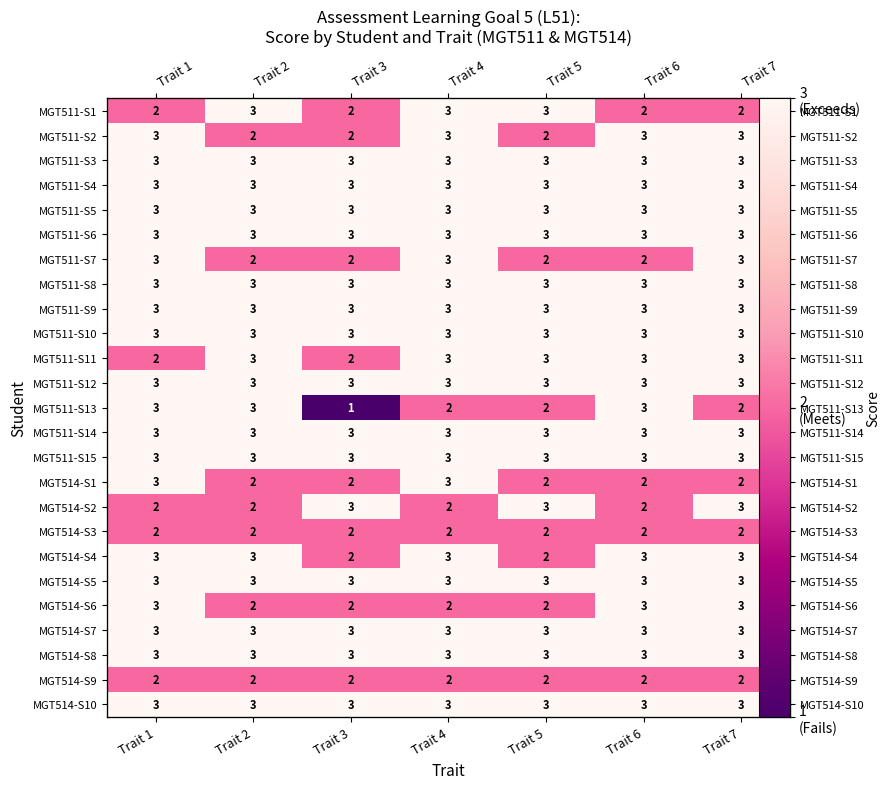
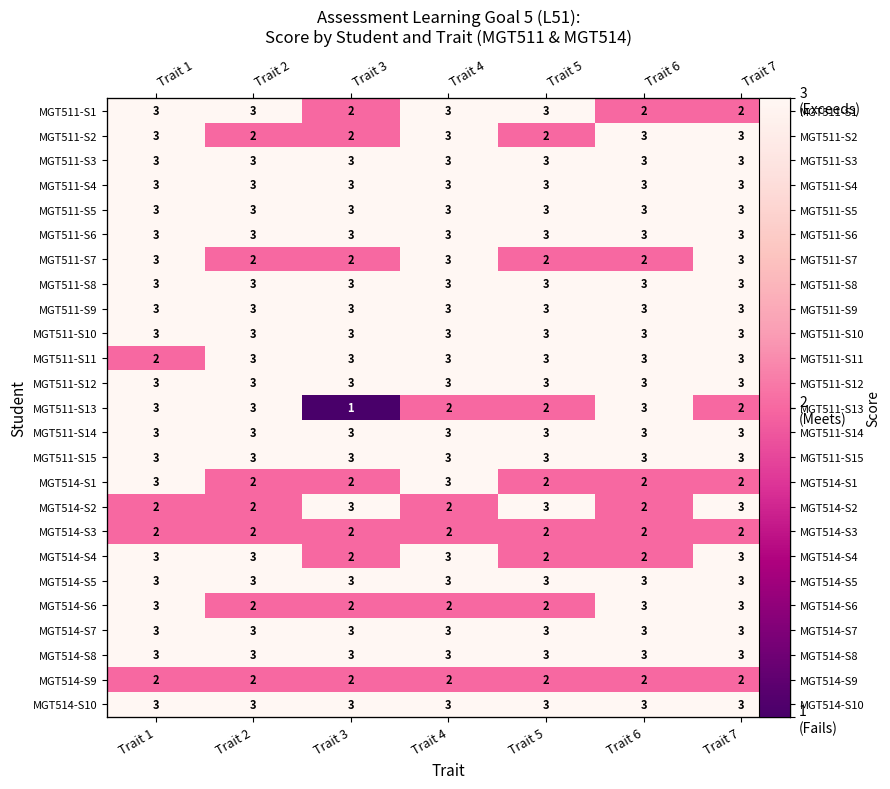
MGT511-S1, Trait 1: 2 -> 3
MGT511-S11, Trait 3: 2 -> 3
MGT514-S4, Trait 6: 3 -> 2
